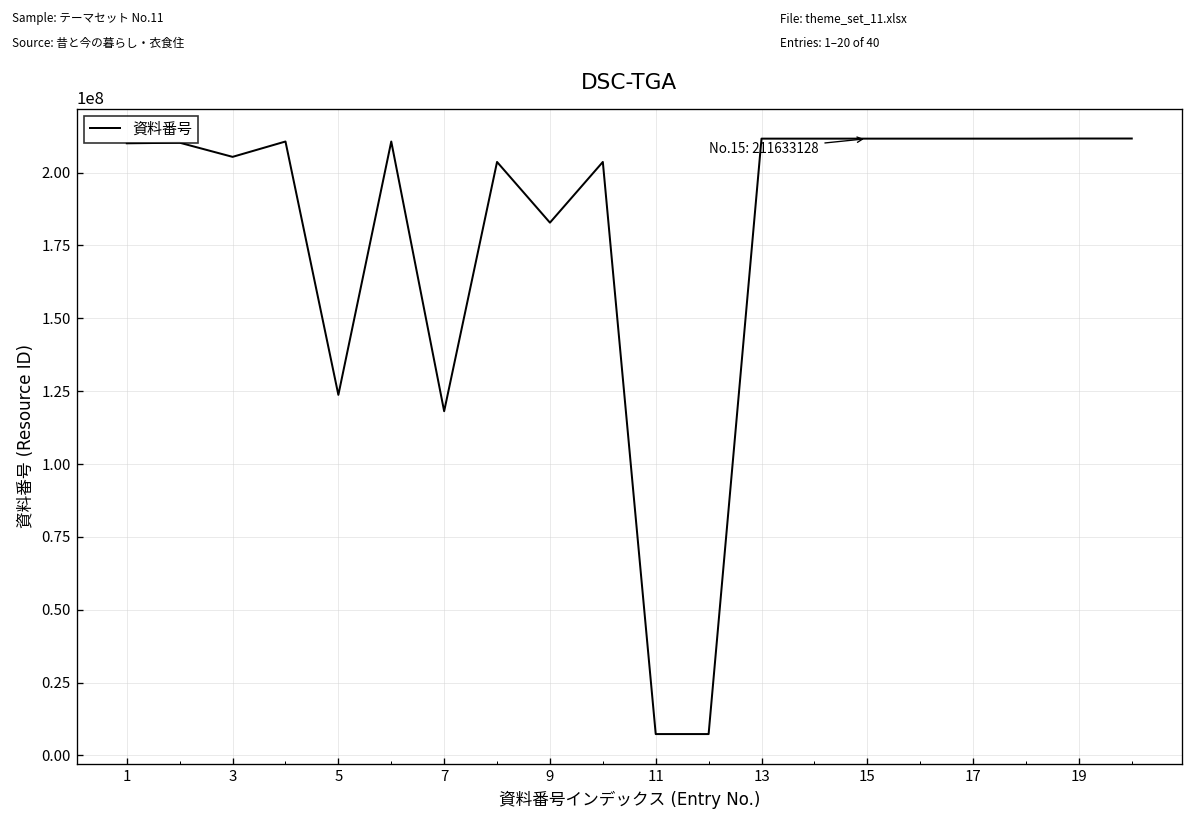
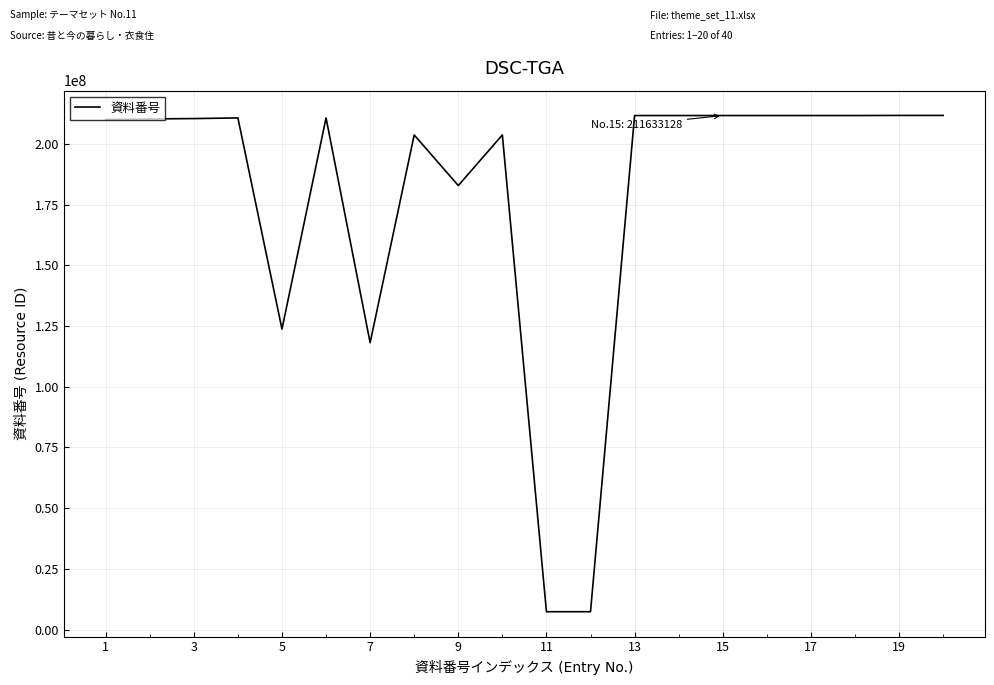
3: 205000000 -> 210000000
